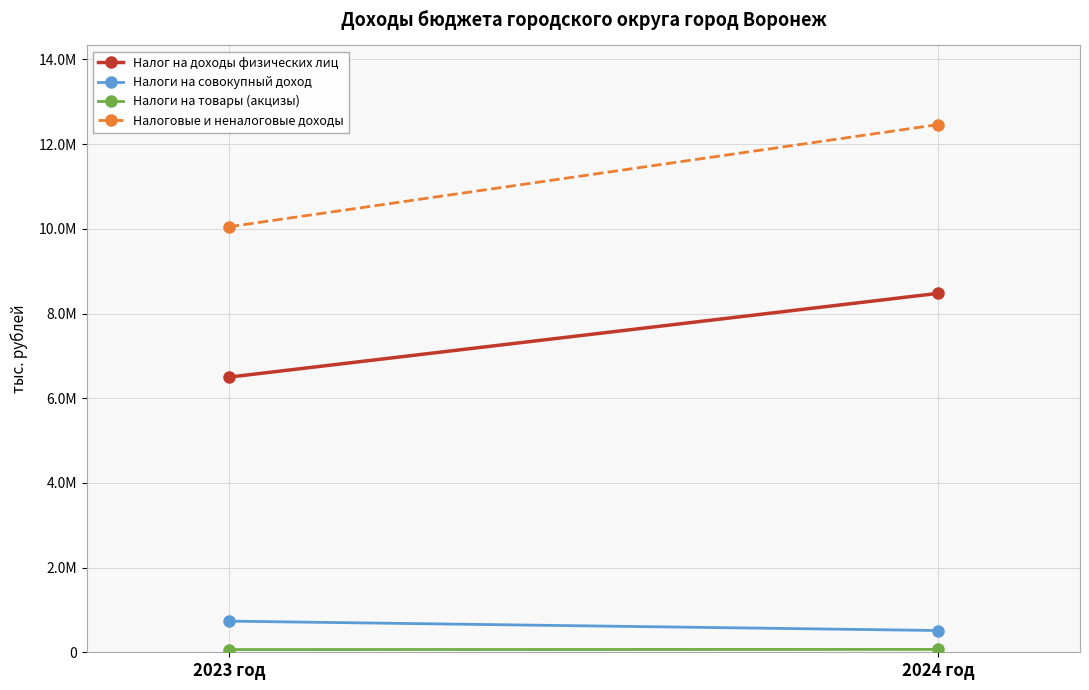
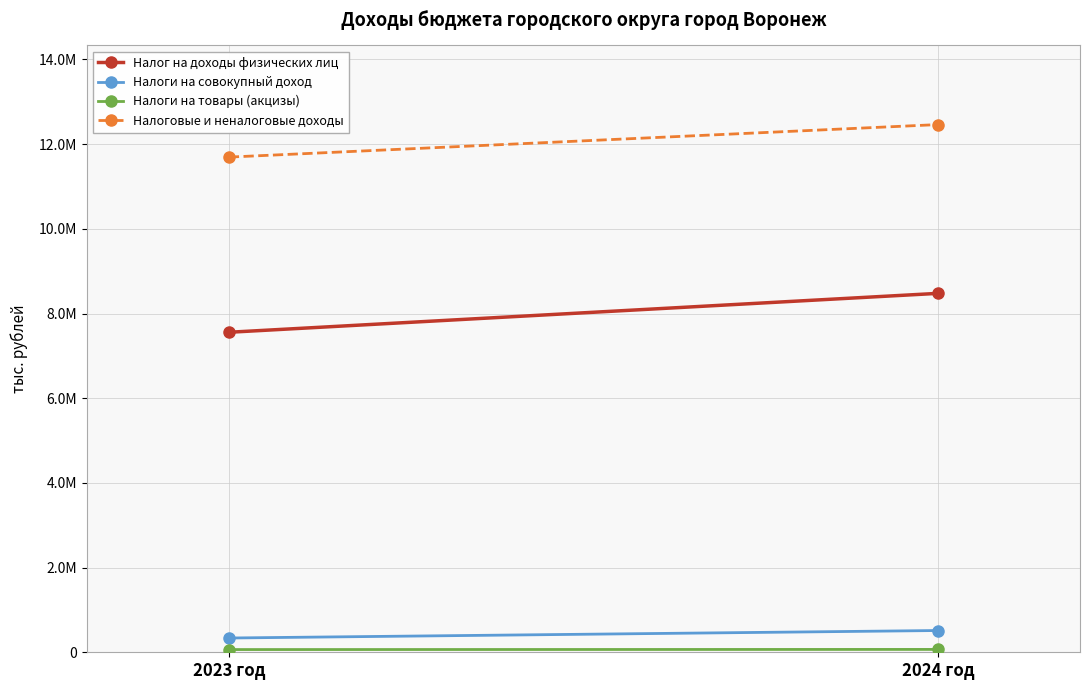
Налог на доходы физических лиц, 2023 год: 6500000 -> 7600000
Налоги на совокупный доход, 2023 год: 700000 -> 300000
Налоговые и неналоговые доходы, 2023 год: 10000000 -> 11700000
